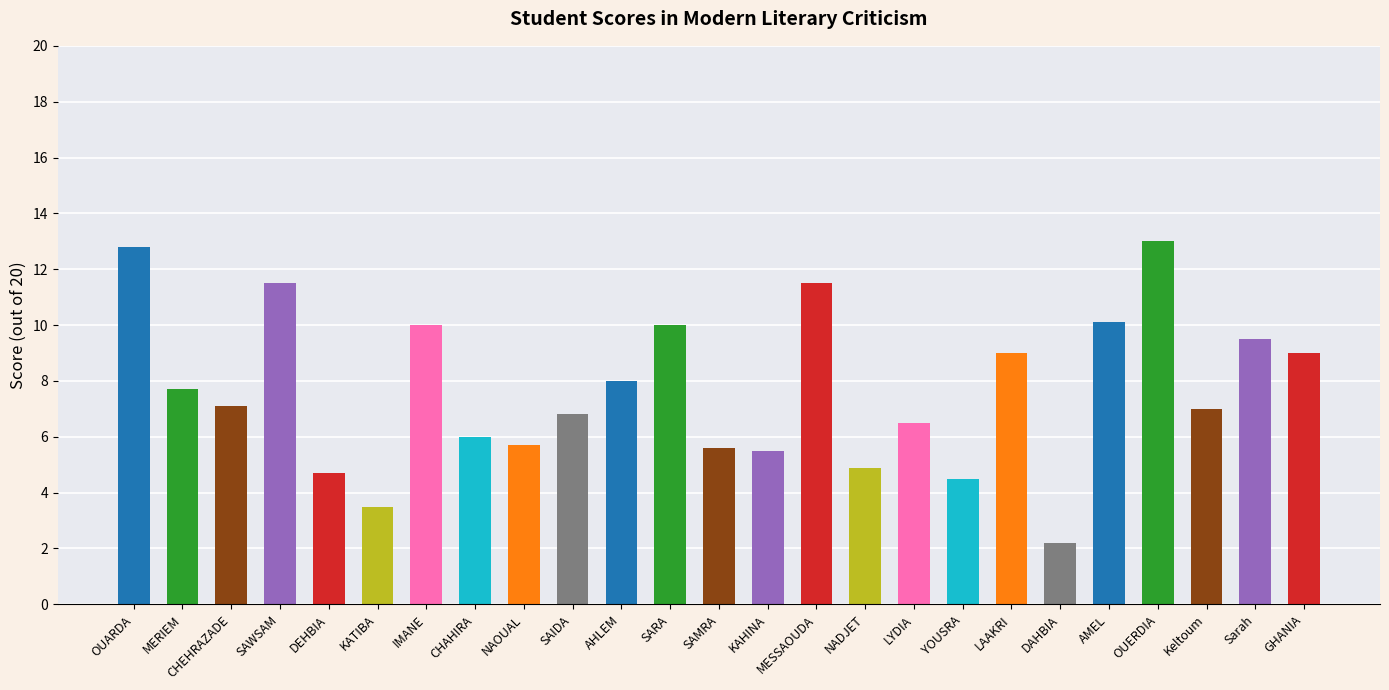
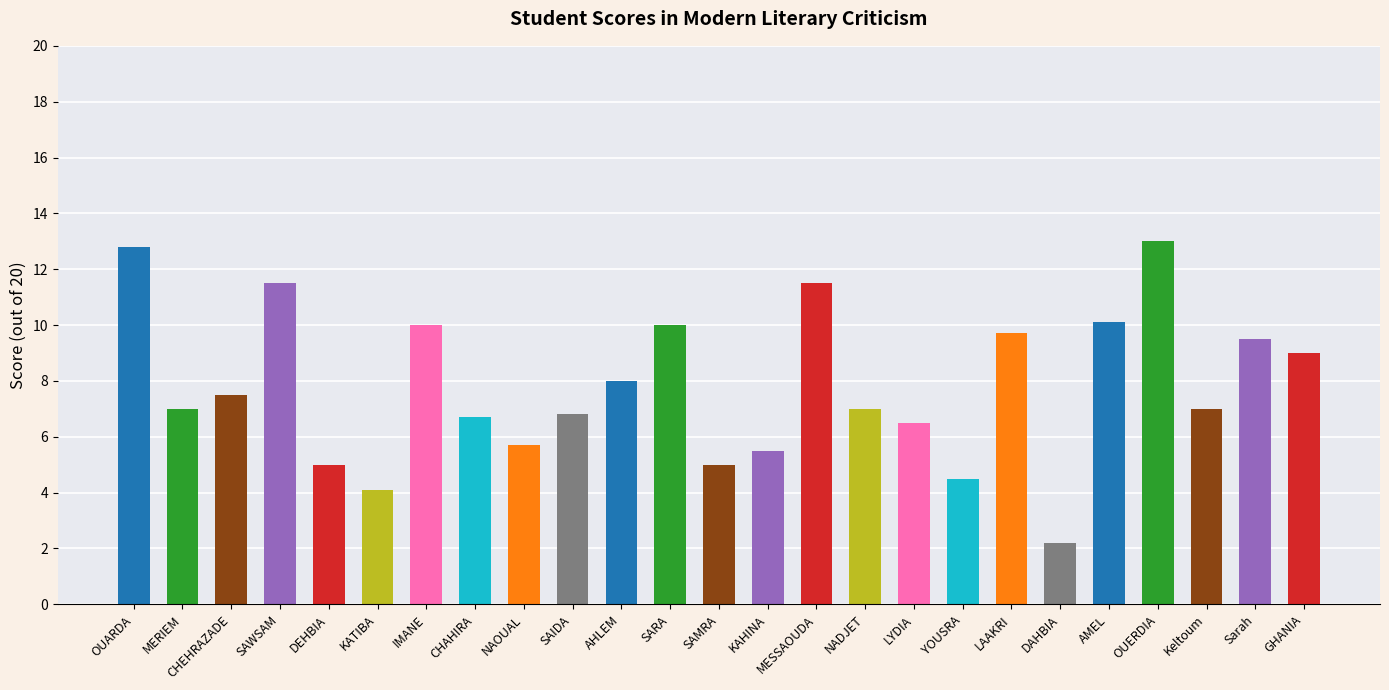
MERIEM: 7.7 -> 7.0
CHEHRAZADE: 7.1 -> 7.5
DEHBIA: 4.7 -> 5.0
KATIBA: 3.5 -> 4.1
CHAHIRA: 6.0 -> 6.7
SAMRA: 5.6 -> 5.0
NADJET: 4.9 -> 7.0
LAAKRI: 9.0 -> 9.7
